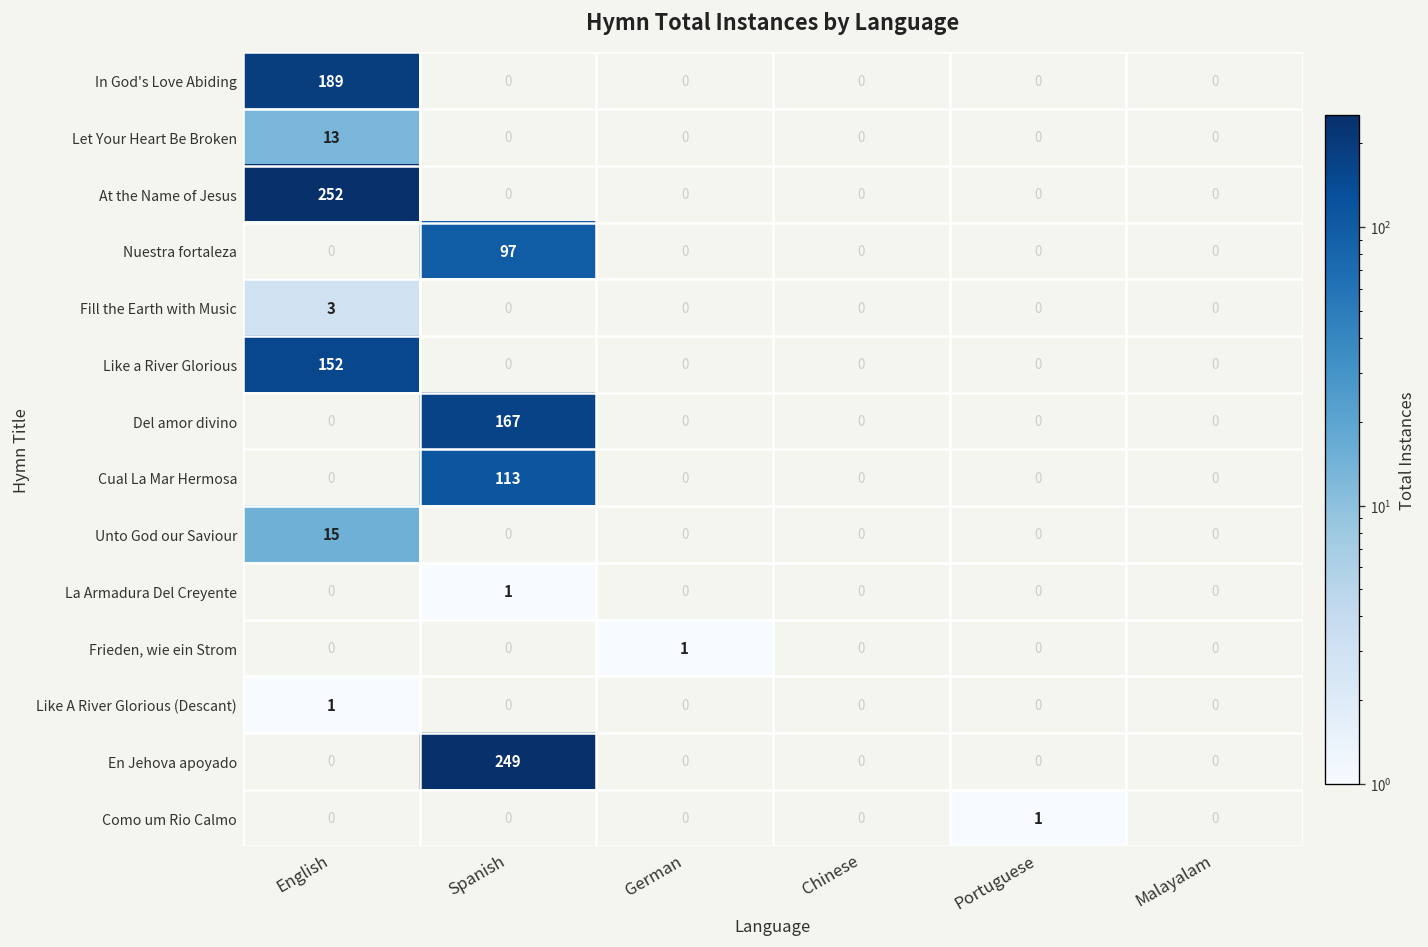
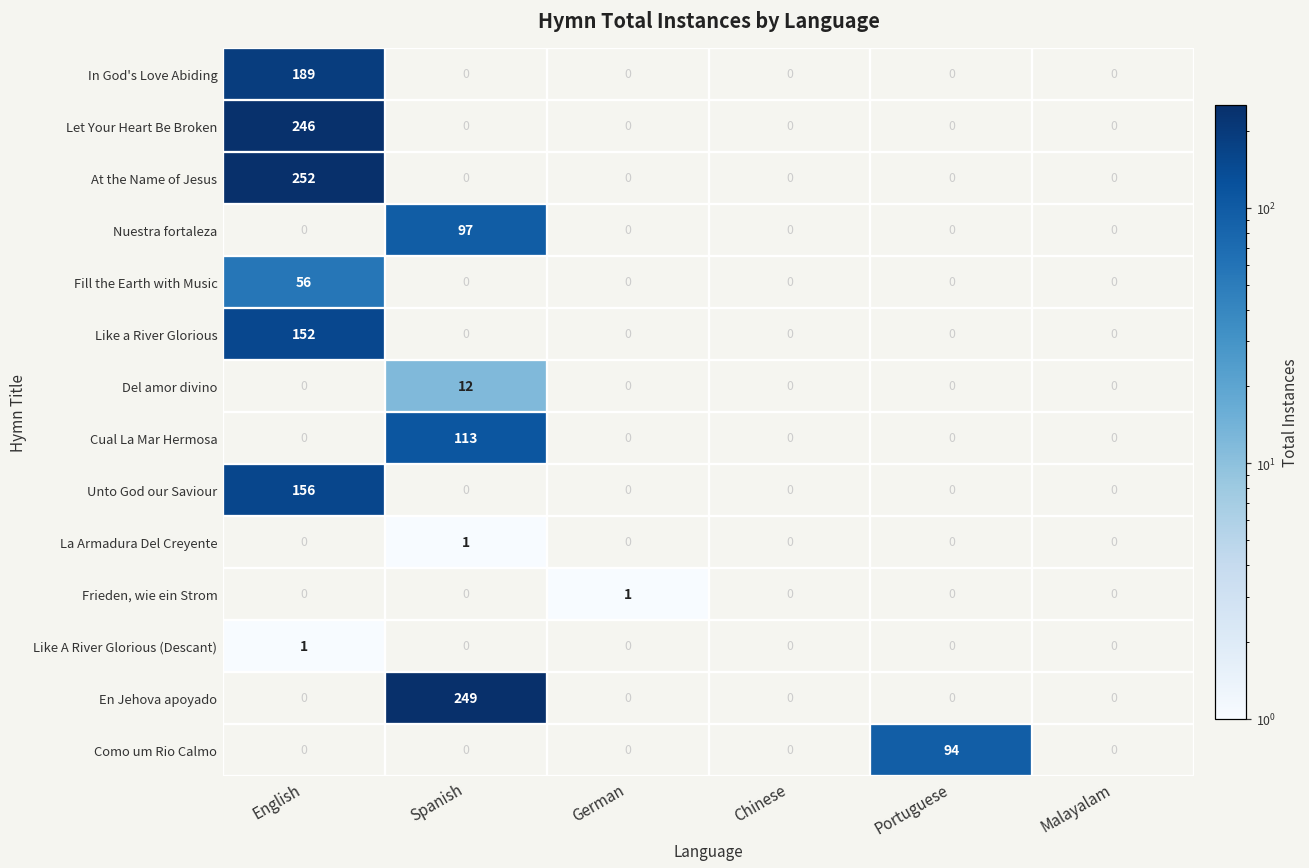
Let Your Heart Be Broken, English: 13 -> 246
Fill the Earth with Music, English: 3 -> 56
Del amor divino, Spanish: 167 -> 12
Unto God our Saviour, English: 15 -> 156
Como um Rio Calmo, Portuguese: 1 -> 94
